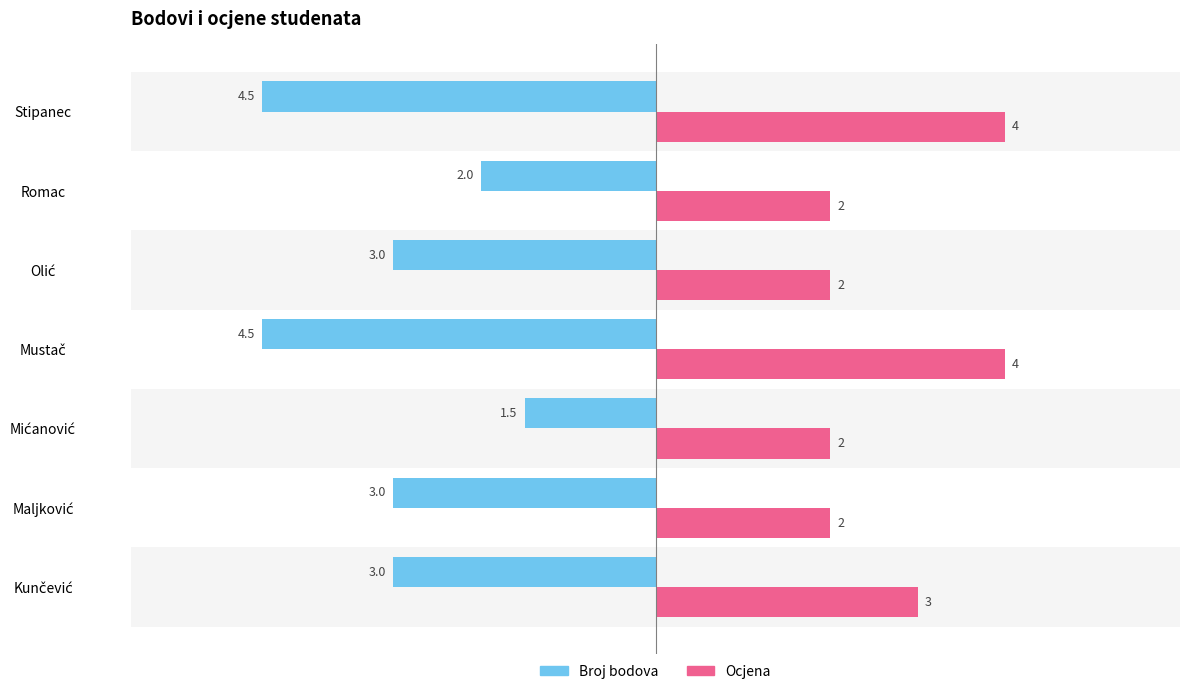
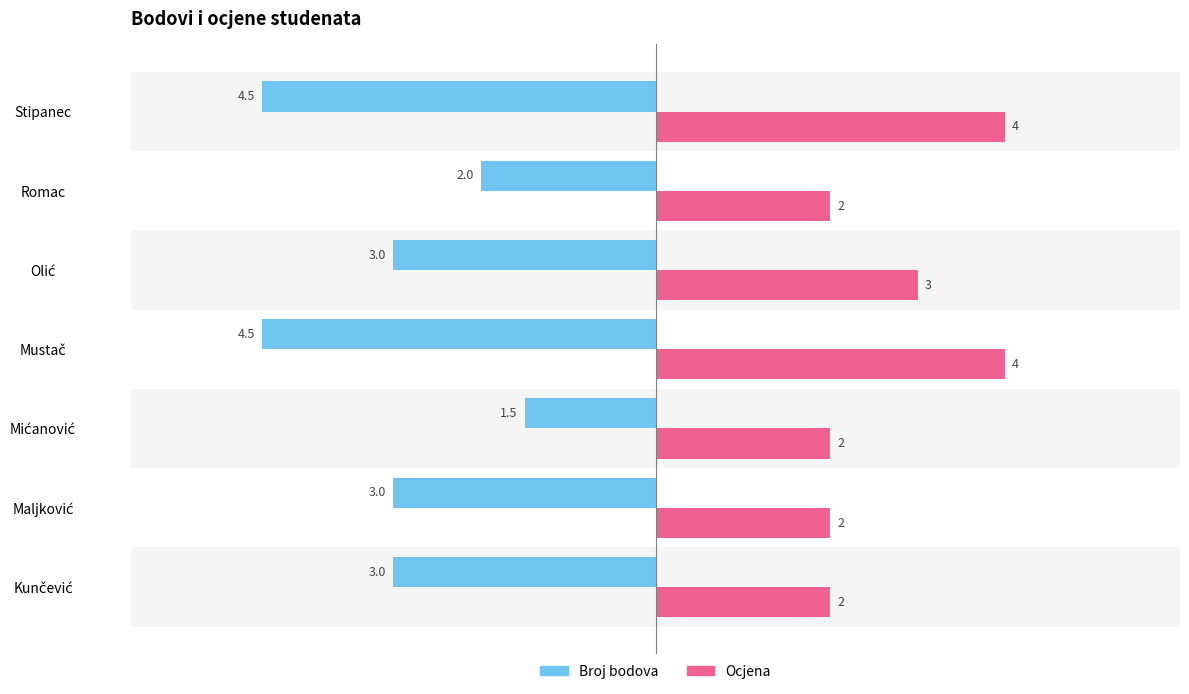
Ocjena, Olić: 2 -> 3
Ocjena, Kunčević: 3 -> 2
